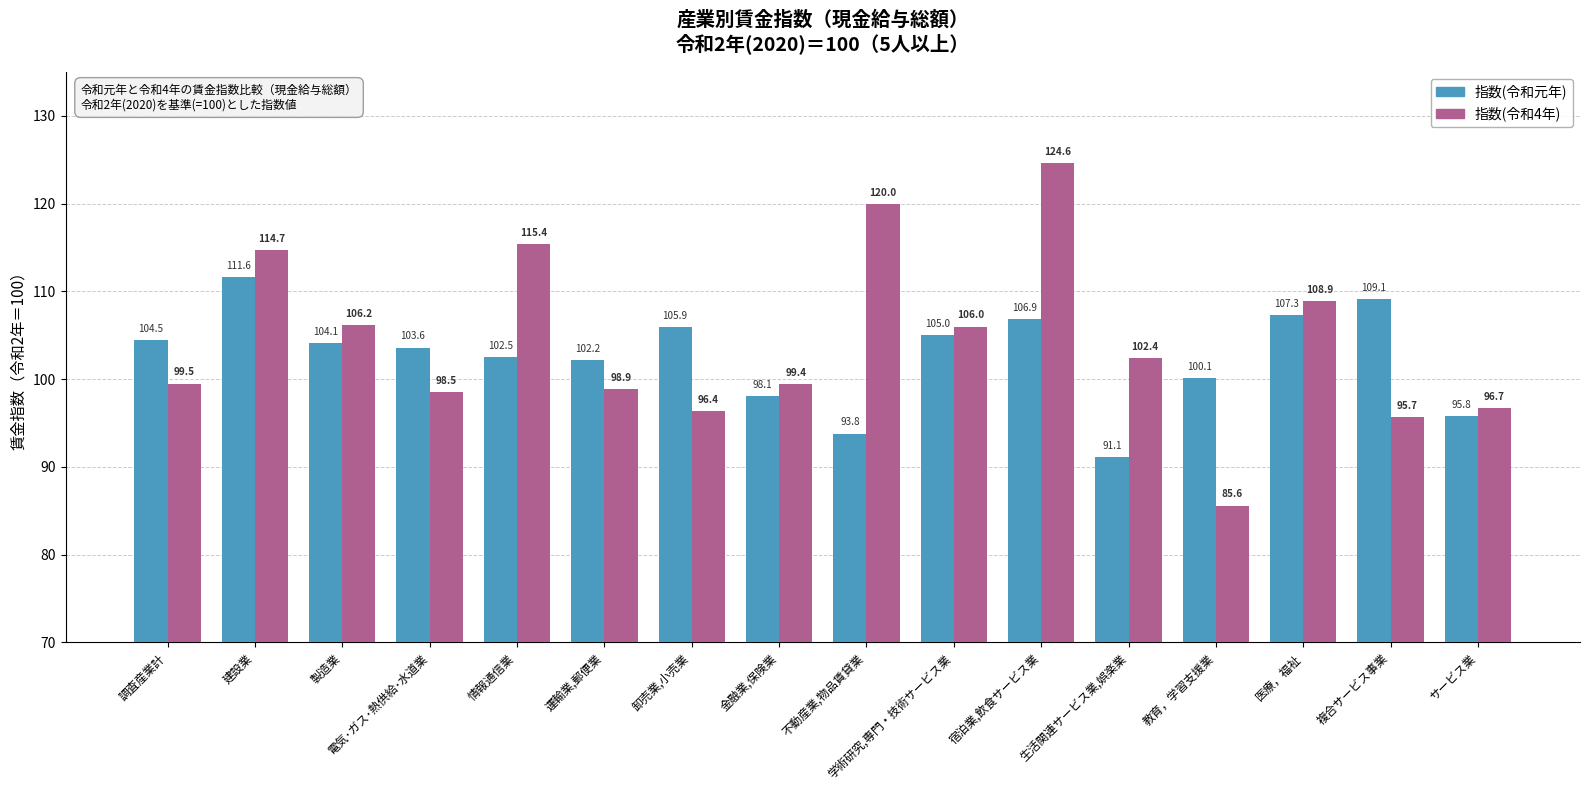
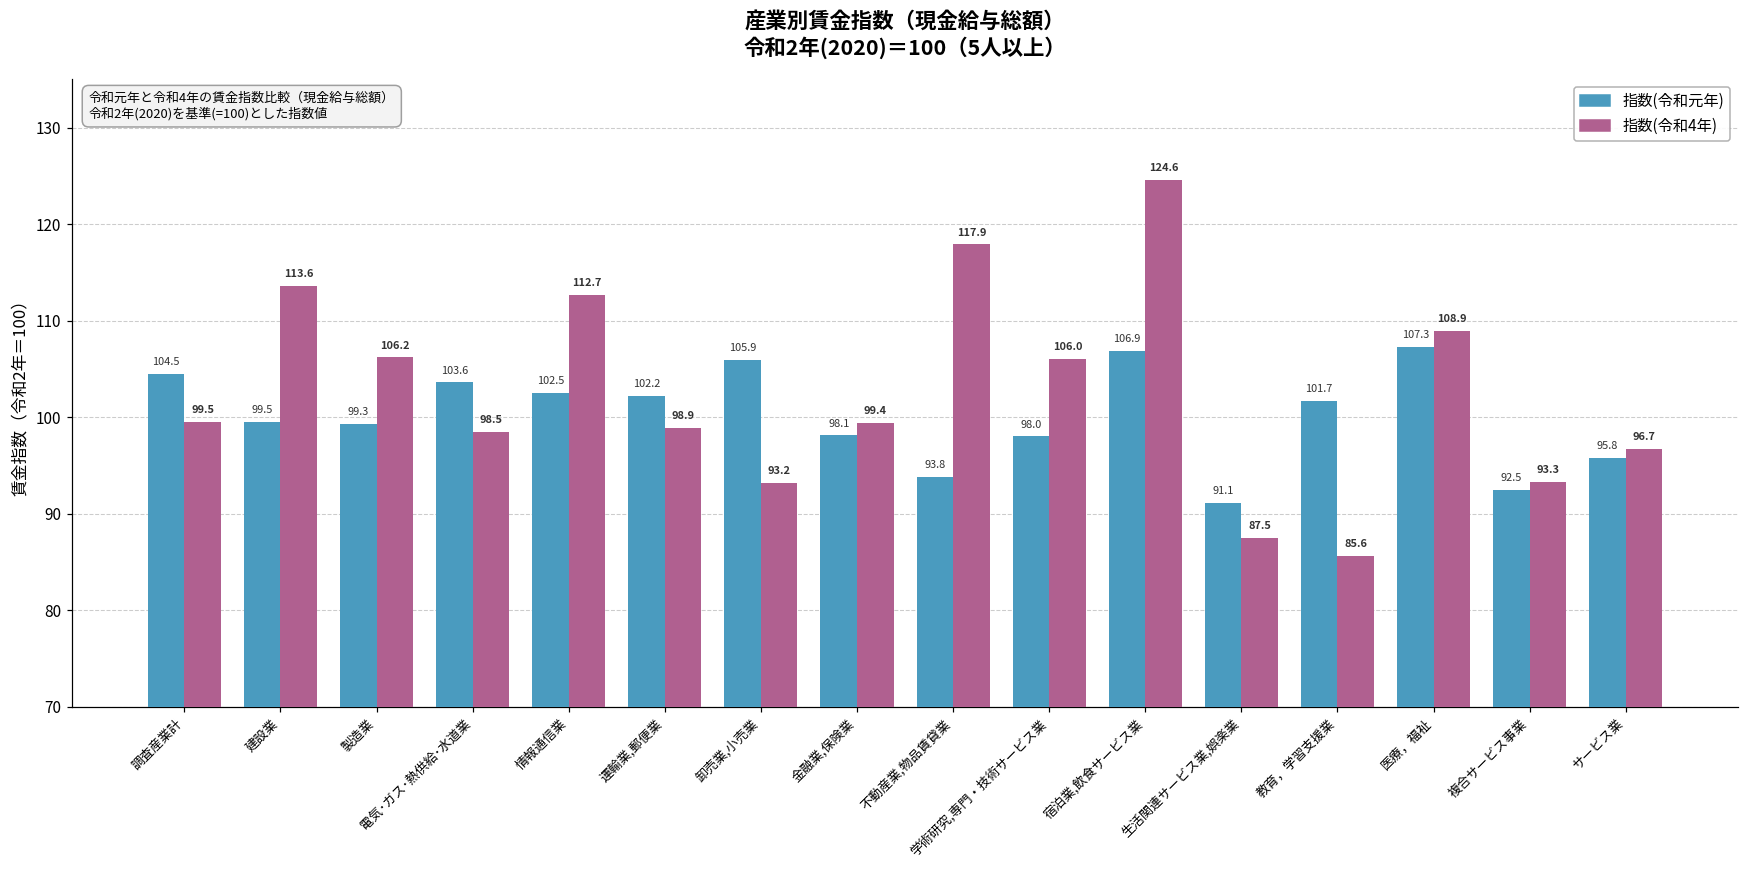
指数(令和元年), 建設業: 111.6 -> 99.5
指数(令和4年), 建設業: 114.7 -> 113.6
指数(令和元年), 製造業: 104.1 -> 99.3
指数(令和4年), 情報通信業: 115.4 -> 112.7
指数(令和4年), 卸売業,小売業: 96.4 -> 93.2
指数(令和4年), 不動産業,物品賃貸業: 120.0 -> 117.9
指数(令和元年), 学術研究,専門・技術サービス業: 105.0 -> 98.0
指数(令和4年), 生活関連サービス業,娯楽業: 102.4 -> 87.5
指数(令和元年), 教育，学習支援業: 100.1 -> 101.7
指数(令和元年), 複合サービス事業: 109.1 -> 92.5
指数(令和4年), 複合サービス事業: 95.7 -> 93.3
